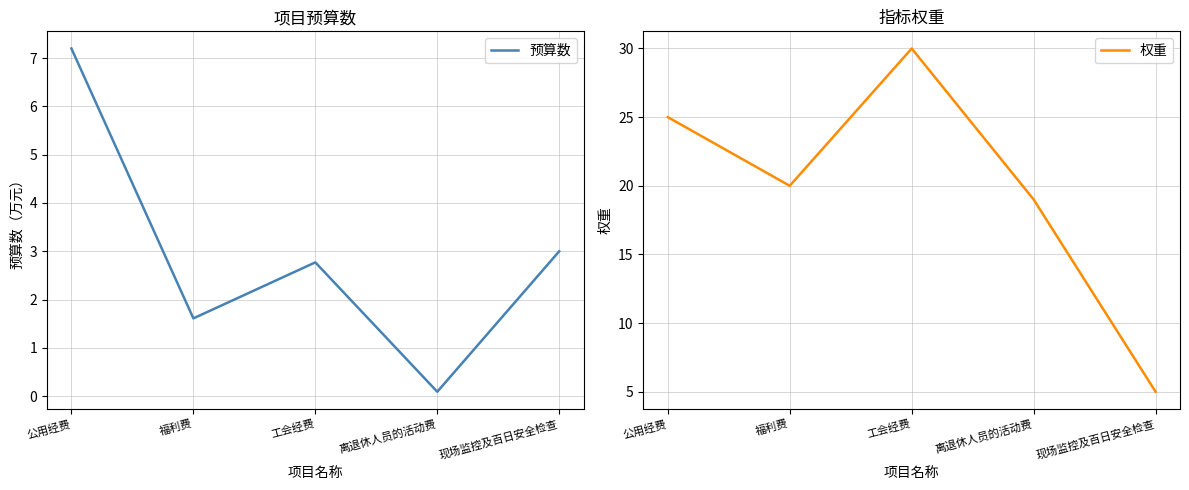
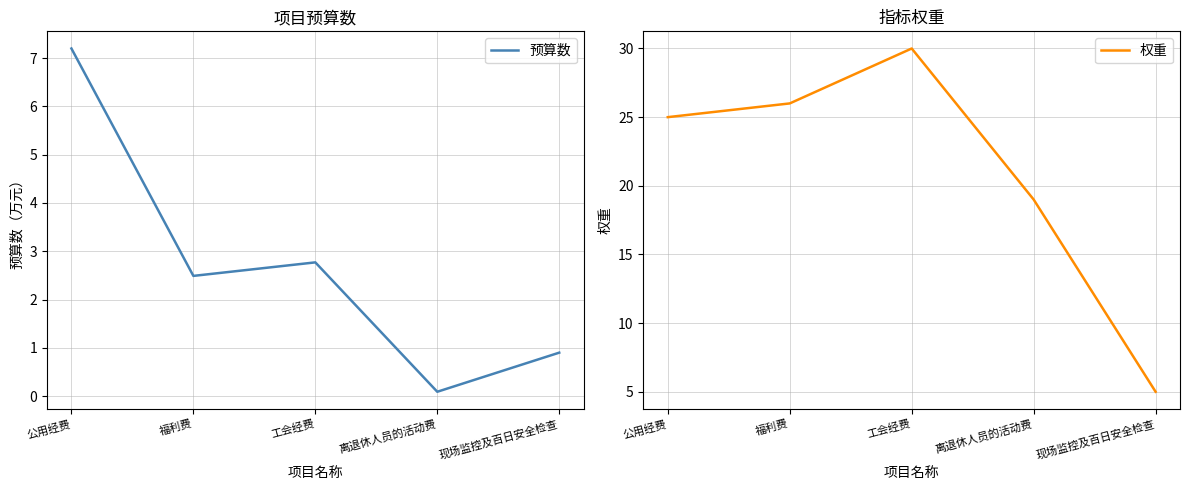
项目预算数, 福利费: 1.6 -> 2.5
项目预算数, 现场监控及百日安全检查: 3.0 -> 0.9
指标权重, 福利费: 20 -> 26
